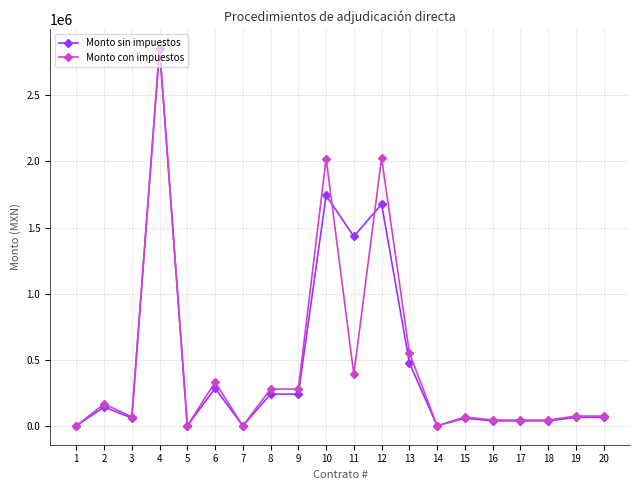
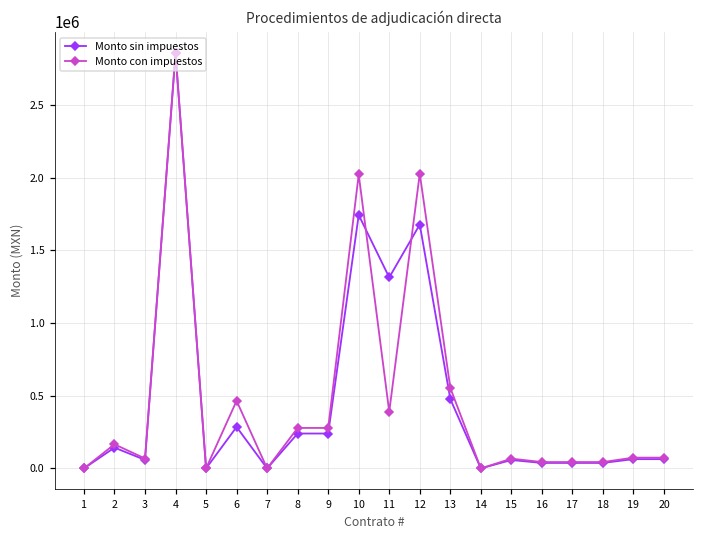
Monto con impuestos, 6: 330000 -> 460000
Monto sin impuestos, 11: 1430000 -> 1310000
